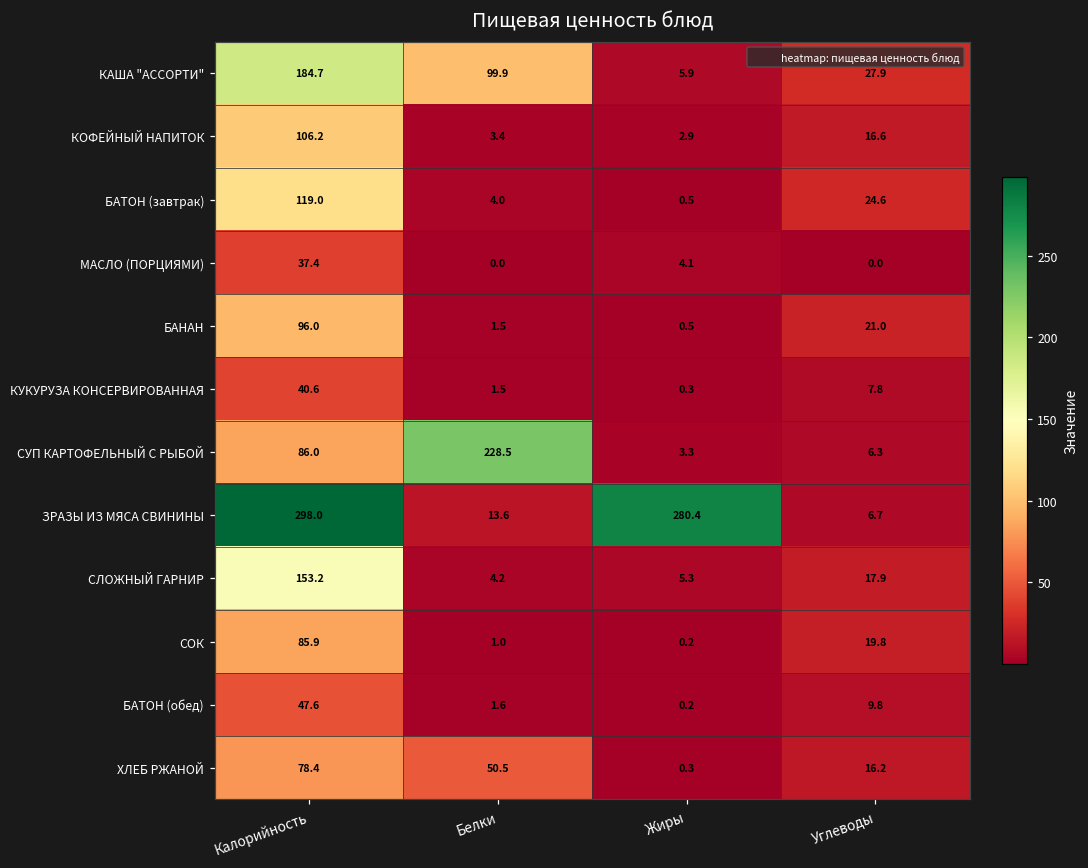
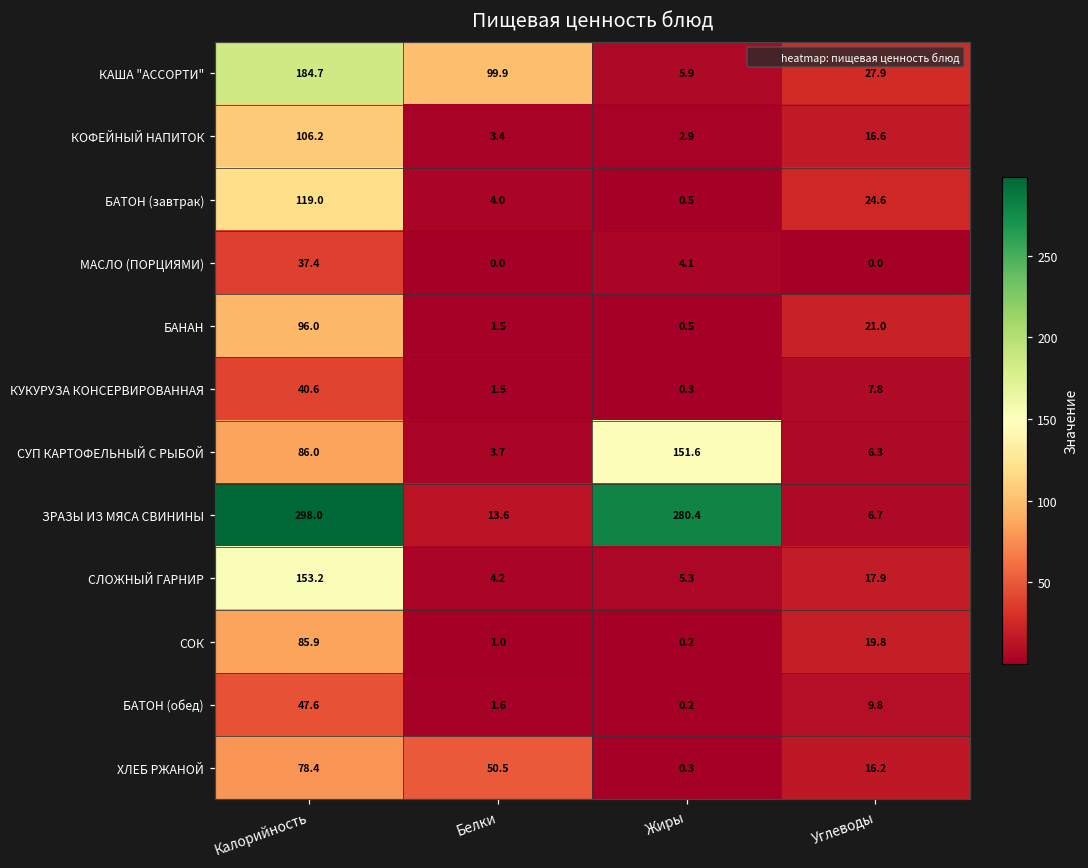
СУП КАРТОФЕЛЬНЫЙ С РЫБОЙ, Белки: 228.5 -> 3.7
СУП КАРТОФЕЛЬНЫЙ С РЫБОЙ, Жиры: 3.3 -> 151.6
